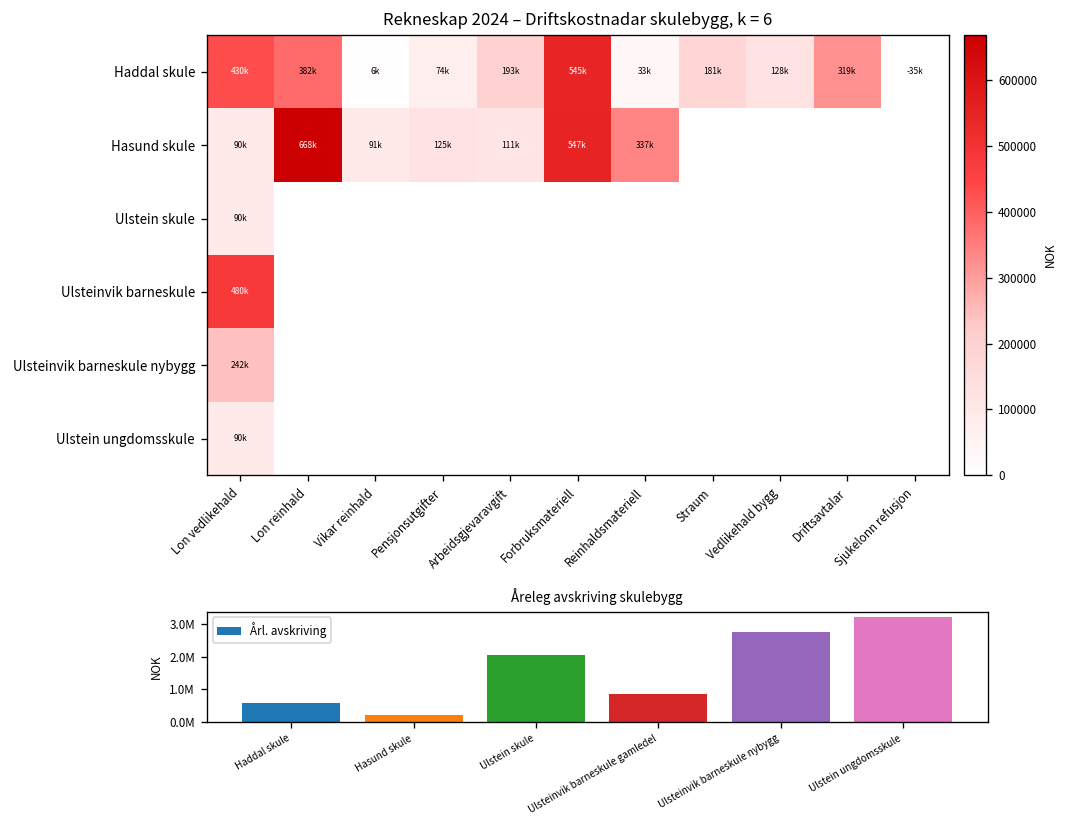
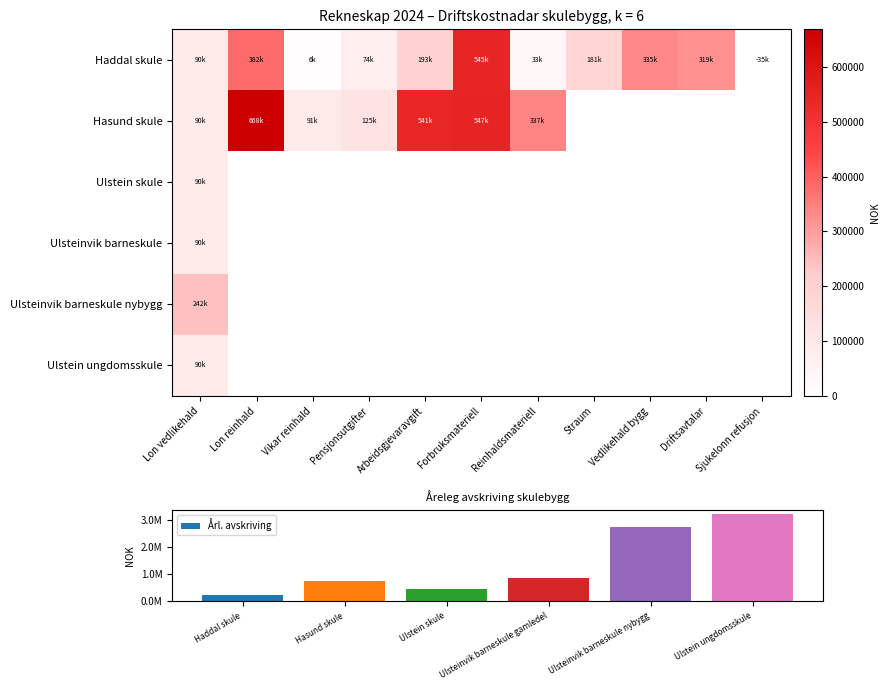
Rekneskap 2024 – Driftskostnadar skulebygg, k = 6, Haddal skule, Lon vedlikehald: 430k -> 90k
Rekneskap 2024 – Driftskostnadar skulebygg, k = 6, Haddal skule, Vedlikehald bygg: 128k -> 335k
Rekneskap 2024 – Driftskostnadar skulebygg, k = 6, Hasund skule, Arbeidsgjevaravgift: 111k -> 541k
Rekneskap 2024 – Driftskostnadar skulebygg, k = 6, Ulsteinvik barneskule, Lon vedlikehald: 480k -> 90k
Åreleg avskriving skulebygg, Haddal skule: 600000 -> 200000
Åreleg avskriving skulebygg, Hasund skule: 200000 -> 700000
Åreleg avskriving skulebygg, Ulstein skule: 2100000 -> 400000
